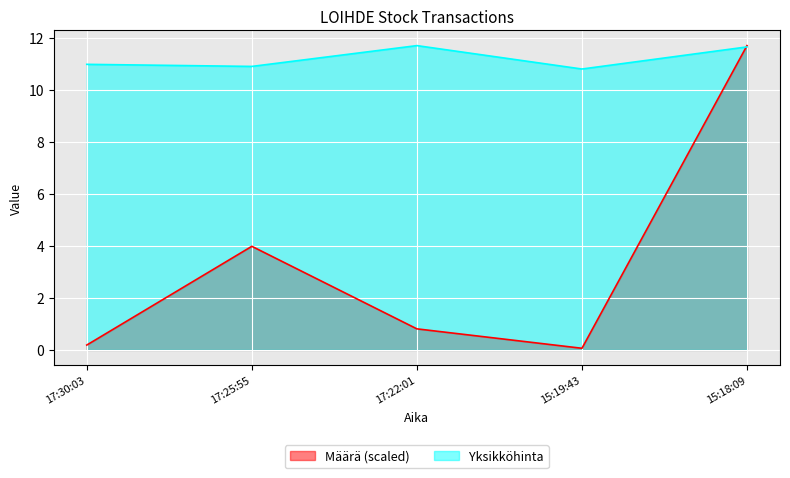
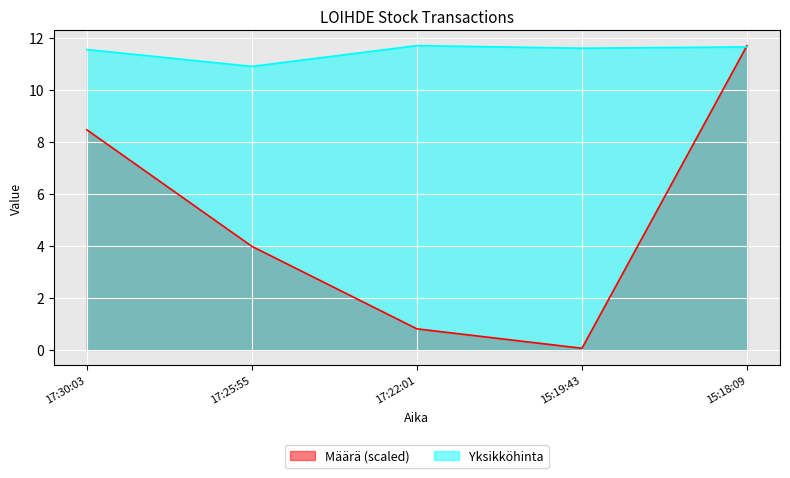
Määrä (scaled), 17:30:03: 0.2 -> 8.5
Yksikköhinta, 17:30:03: 11.0 -> 11.6
Yksikköhinta, 15:19:43: 10.8 -> 11.6
